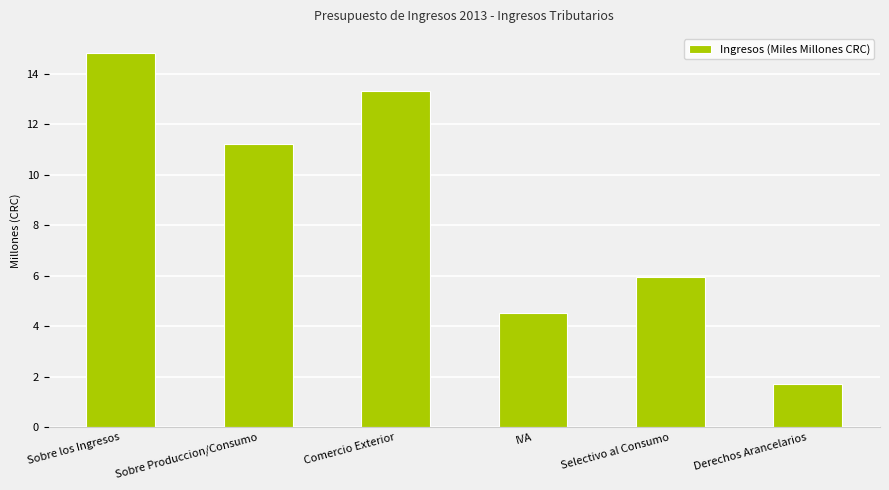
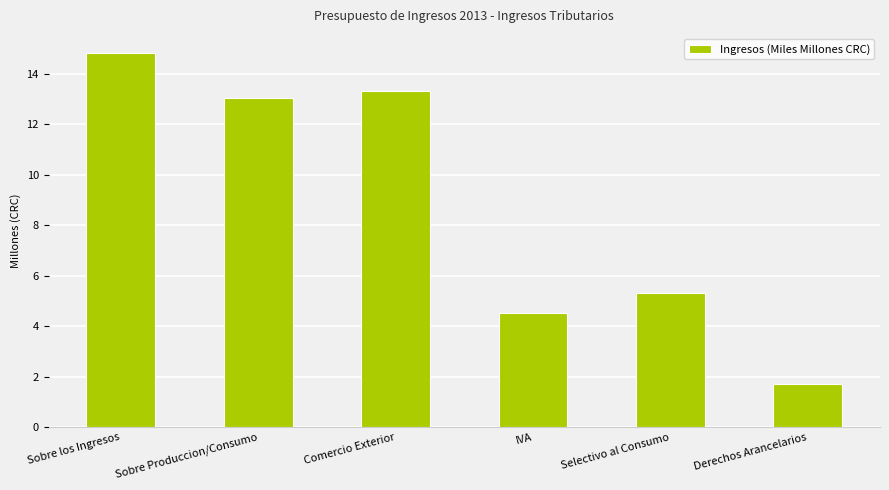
Sobre Produccion/Consumo: 11.2 -> 13.0
Selectivo al Consumo: 5.9 -> 5.3
